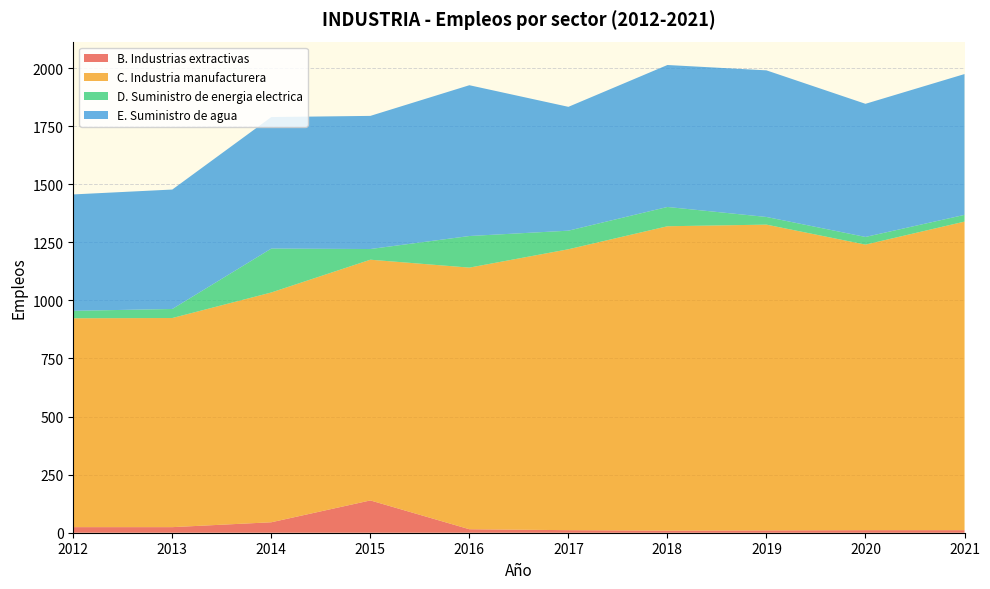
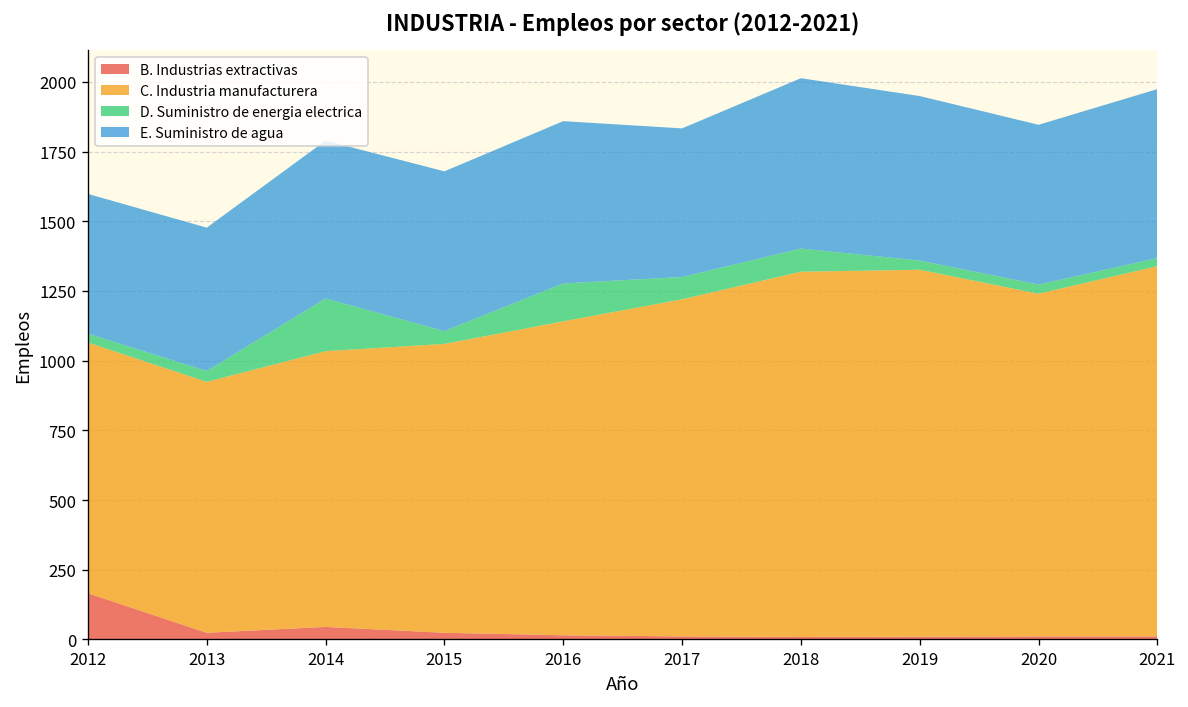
B. Industrias extractivas, 2012: 20 -> 170
B. Industrias extractivas, 2015: 140 -> 20
E. Suministro de agua, 2016: 650 -> 580
E. Suministro de agua, 2019: 630 -> 590
